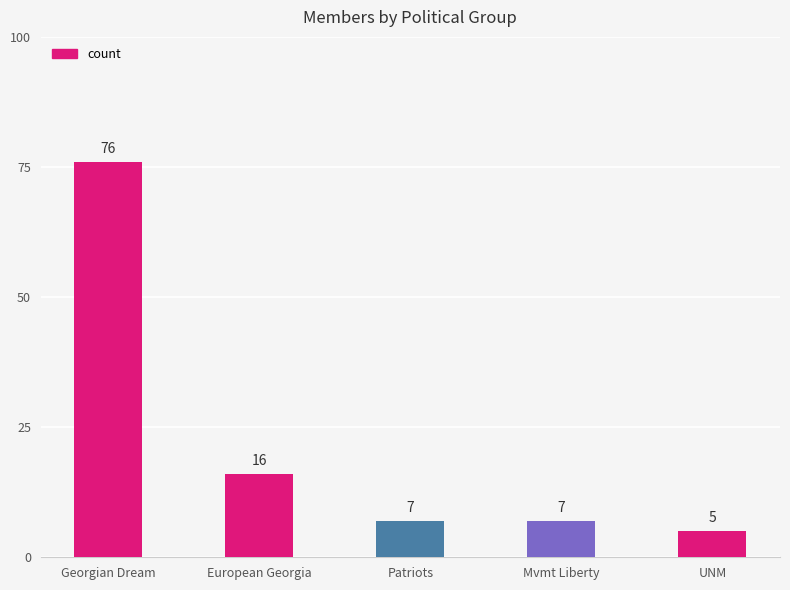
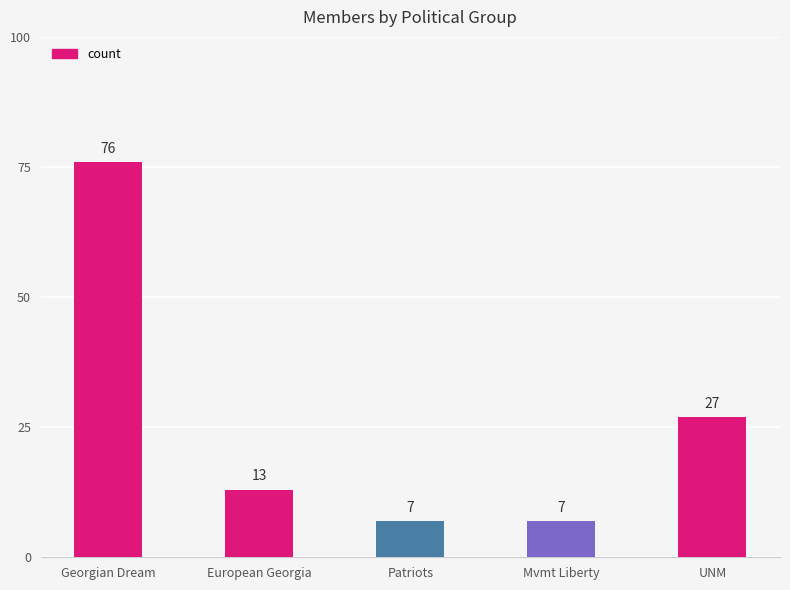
European Georgia: 16 -> 13
UNM: 5 -> 27
